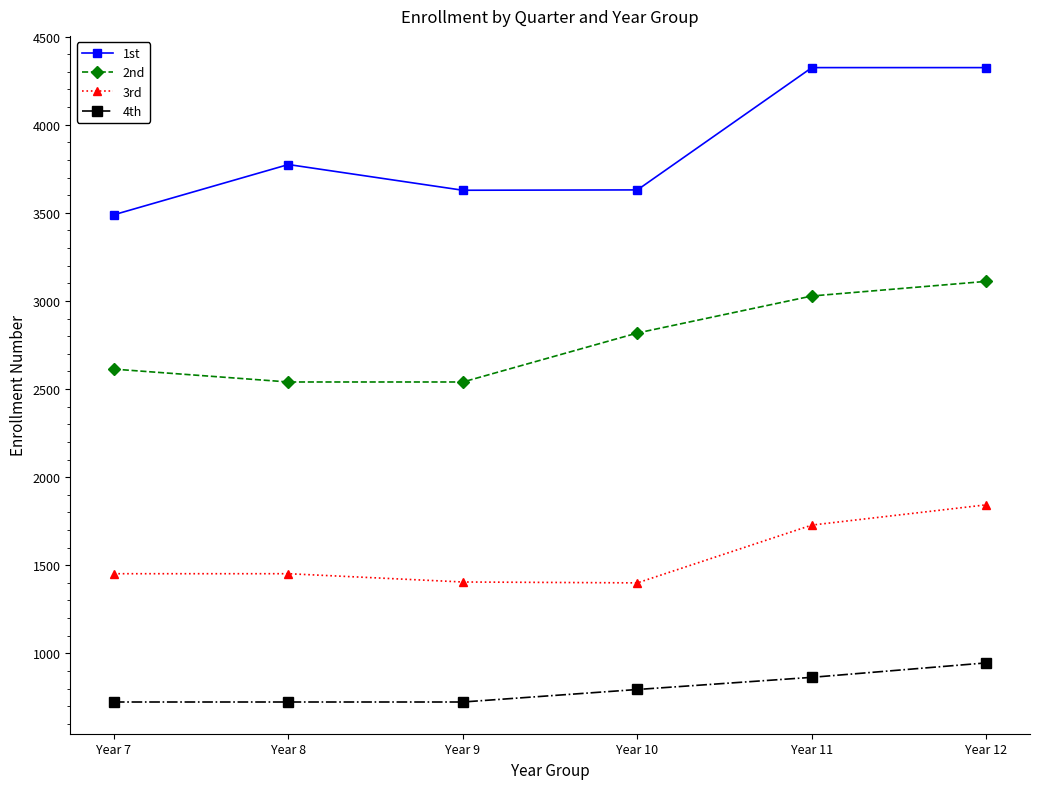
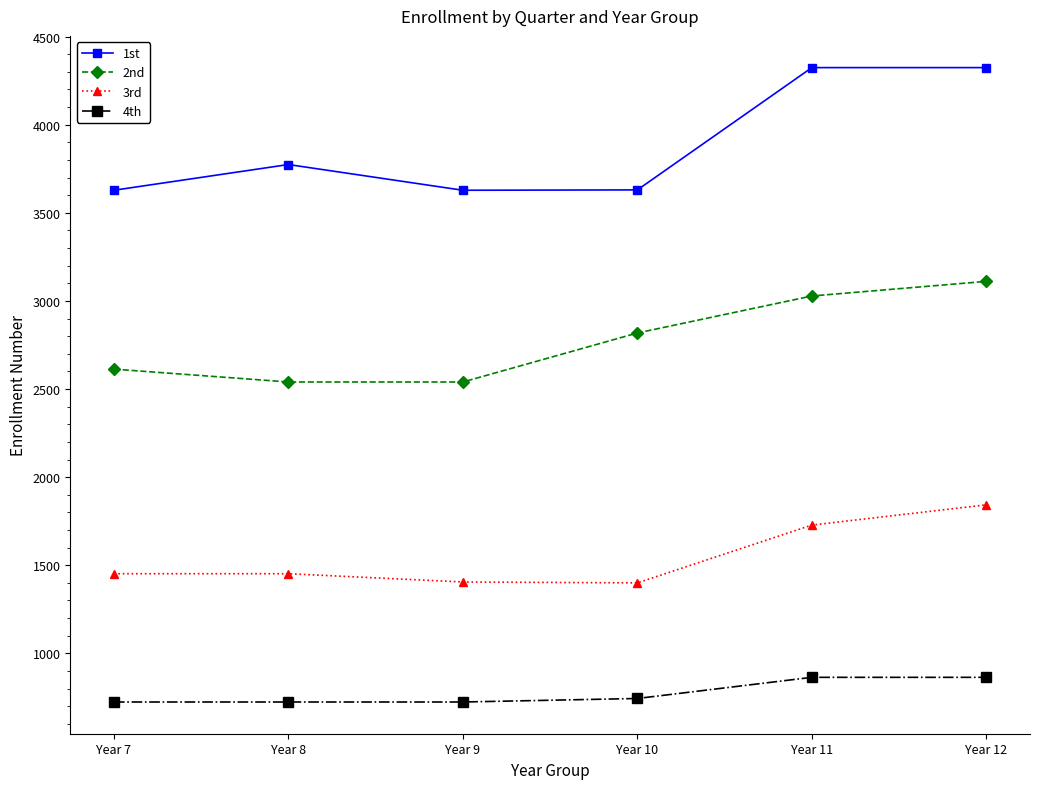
1st, Year 7: 3490 -> 3630
4th, Year 10: 800 -> 740
4th, Year 12: 950 -> 860
